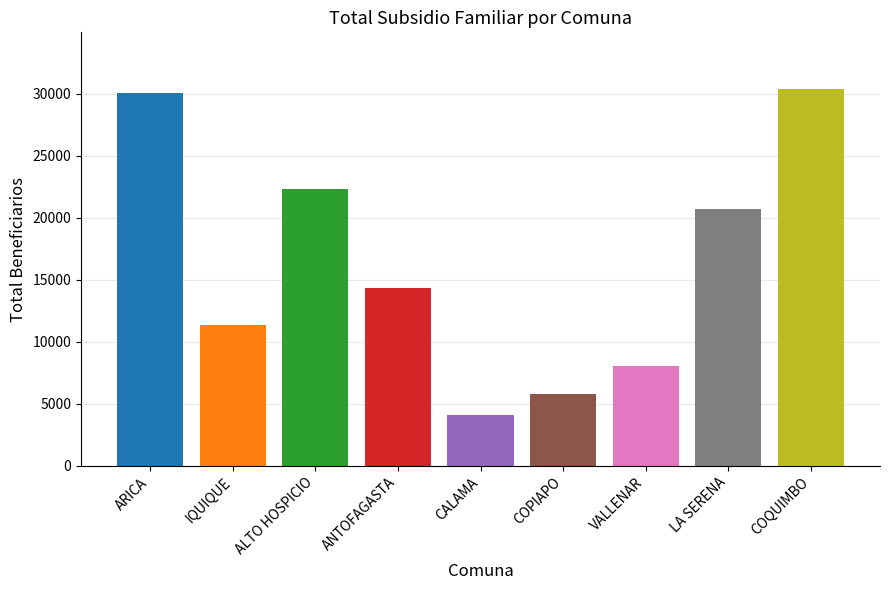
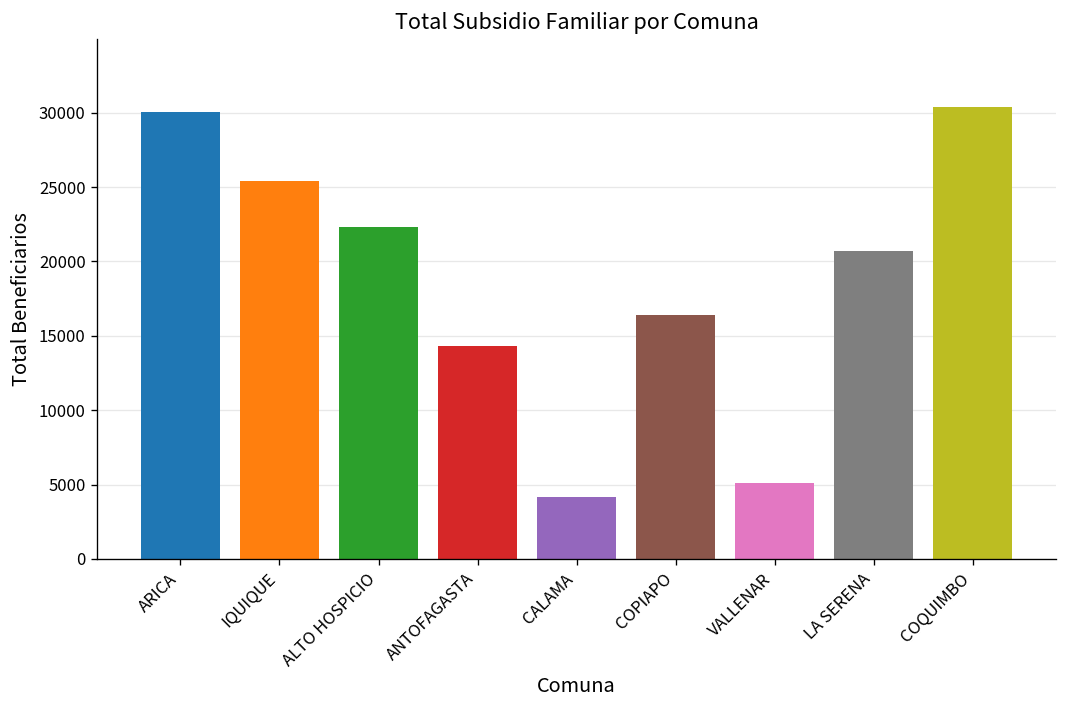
IQUIQUE: 11300 -> 25400
COPIAPO: 5800 -> 16400
VALLENAR: 8100 -> 5100
